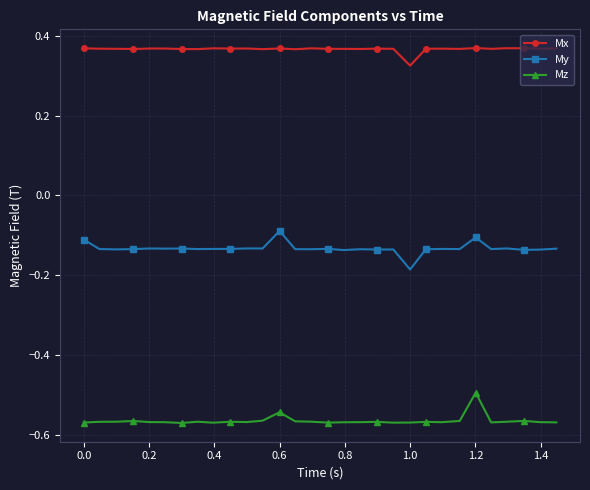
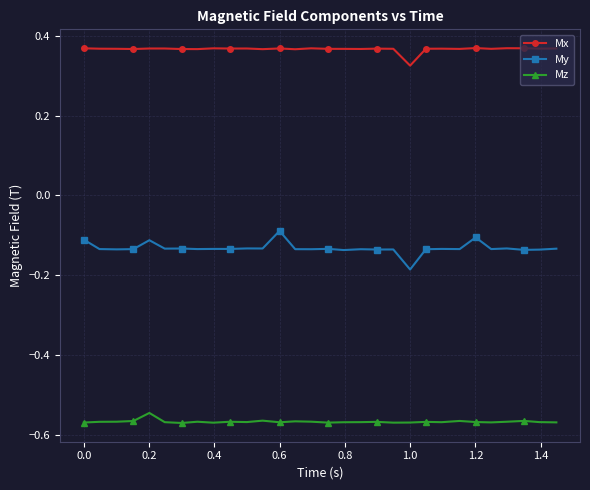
My, 0.2: -0.13 -> -0.11
Mz, 0.2: -0.57 -> -0.55
Mz, 0.6: -0.54 -> -0.57
Mz, 1.2: -0.49 -> -0.57
